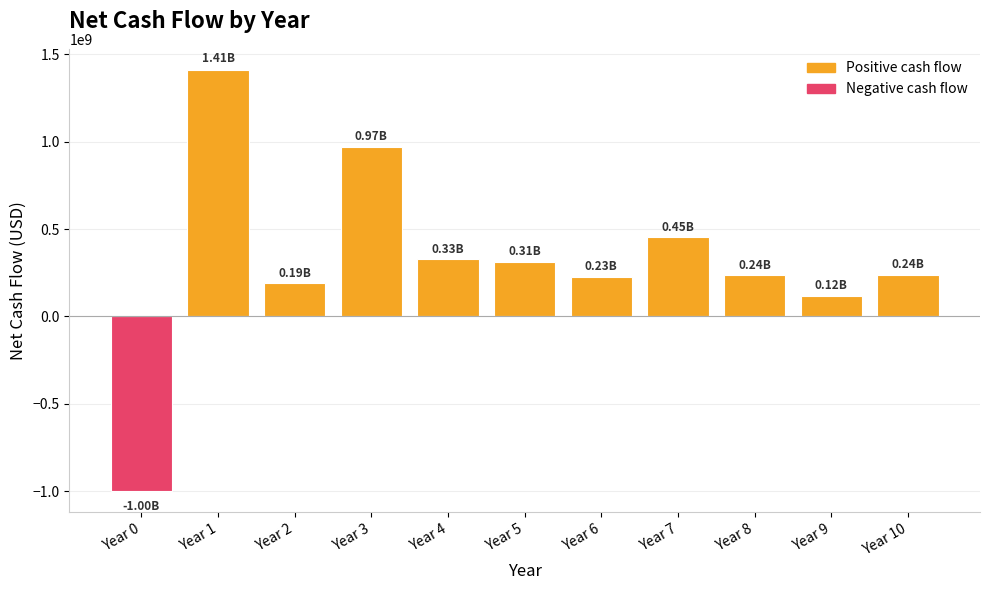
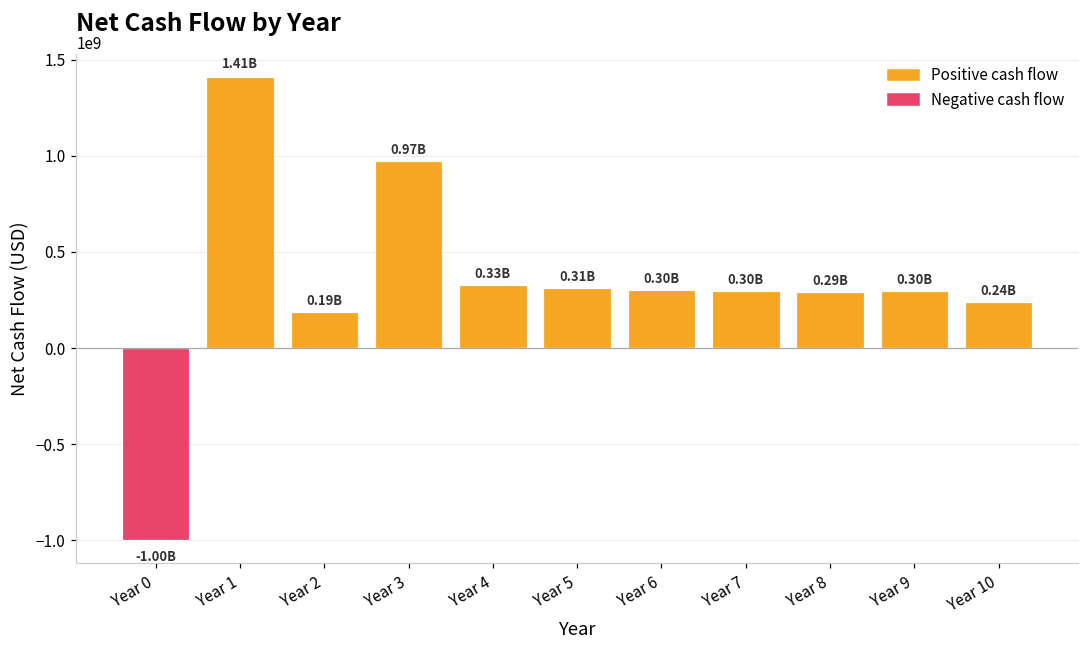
Year 6: 0.23B -> 0.30B
Year 7: 0.45B -> 0.30B
Year 8: 0.24B -> 0.29B
Year 9: 0.12B -> 0.30B
